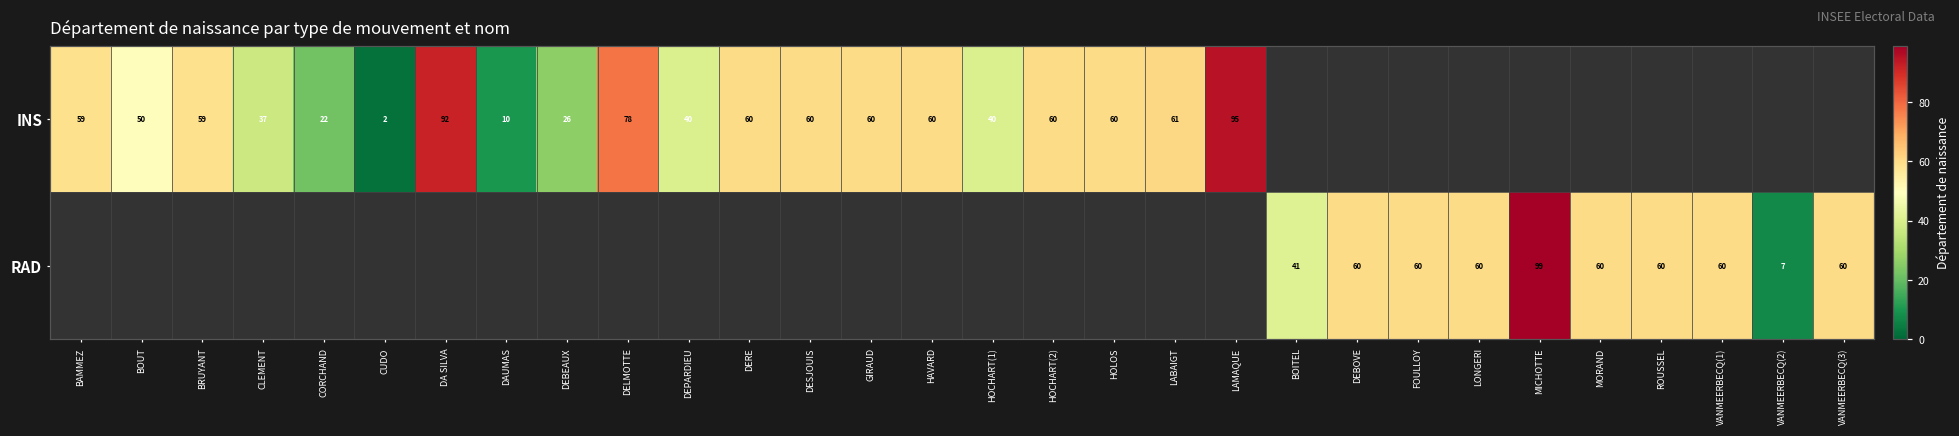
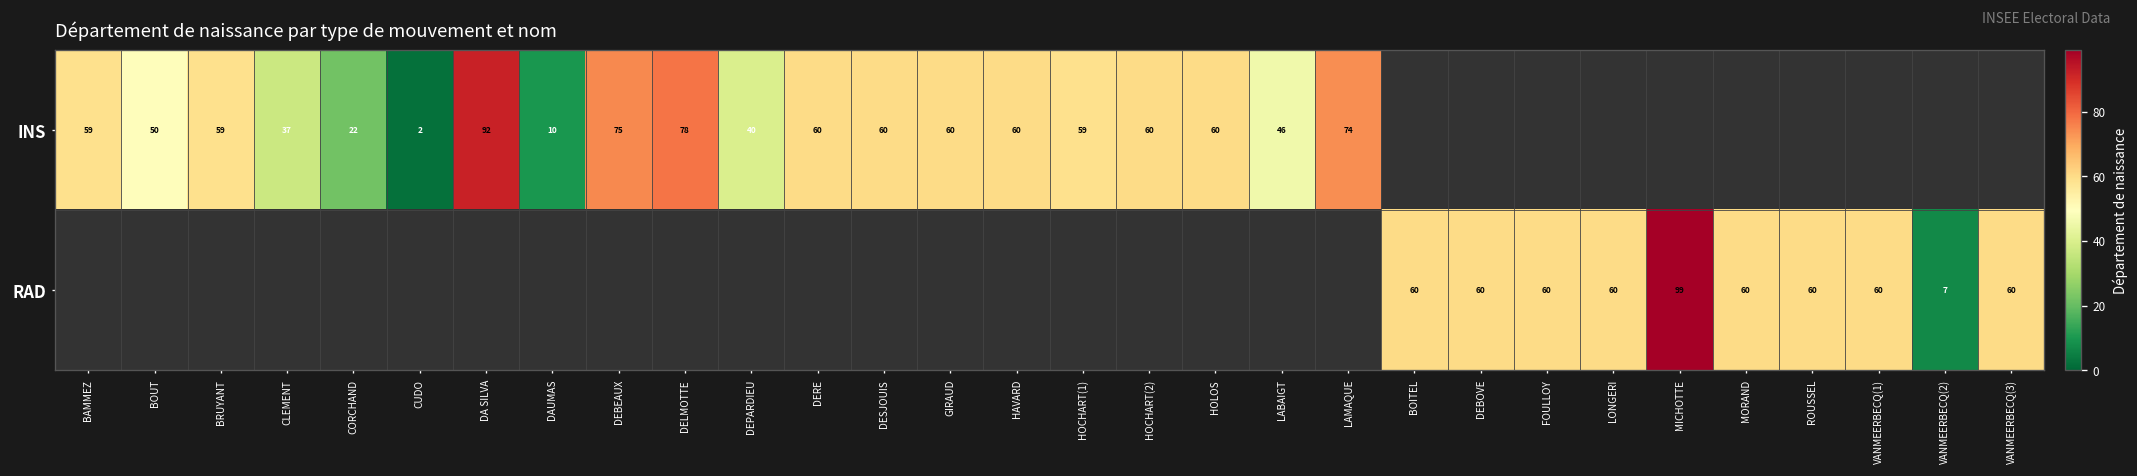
INS, DEBEAUX: 26 -> 75
INS, HOCHART(1): 40 -> 59
INS, LABAIGT: 61 -> 46
INS, LAMAQUE: 95 -> 74
RAD, BOITEL: 41 -> 60
